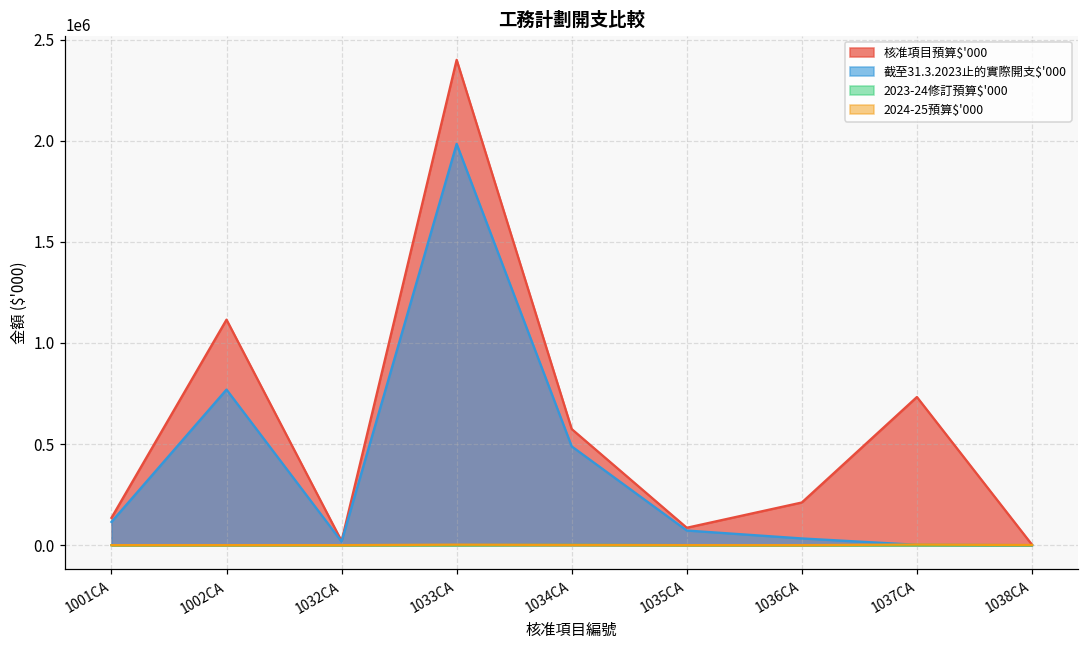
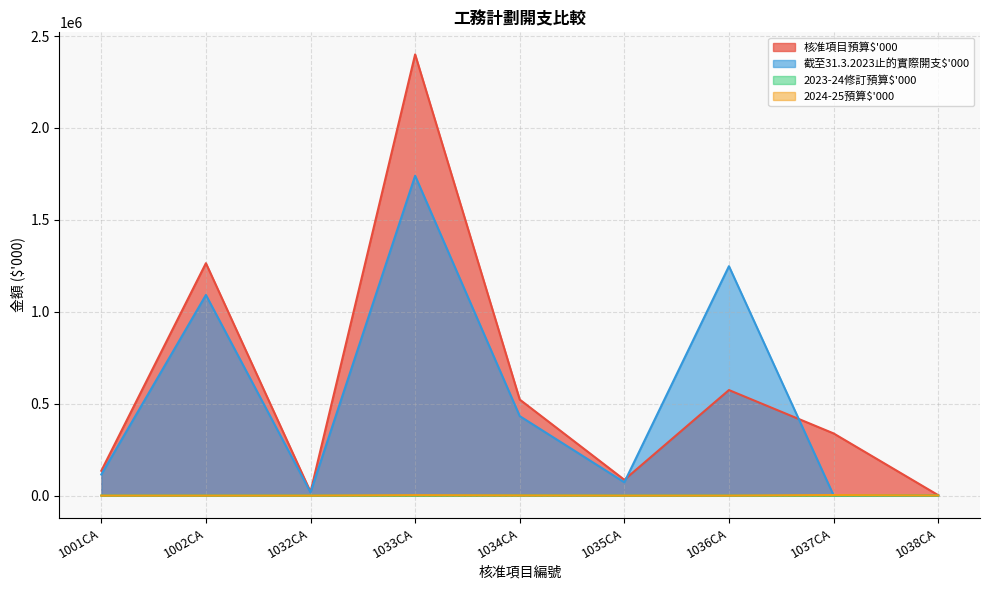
核准項目預算$'000, 1002CA: 1120000 -> 1260000
截至31.3.2023止的實際開支$'000, 1002CA: 770000 -> 1090000
截至31.3.2023止的實際開支$'000, 1033CA: 1980000 -> 1740000
核准項目預算$'000, 1034CA: 570000 -> 520000
截至31.3.2023止的實際開支$'000, 1034CA: 490000 -> 430000
核准項目預算$'000, 1036CA: 210000 -> 570000
截至31.3.2023止的實際開支$'000, 1036CA: 30000 -> 1250000
核准項目預算$'000, 1037CA: 730000 -> 340000
